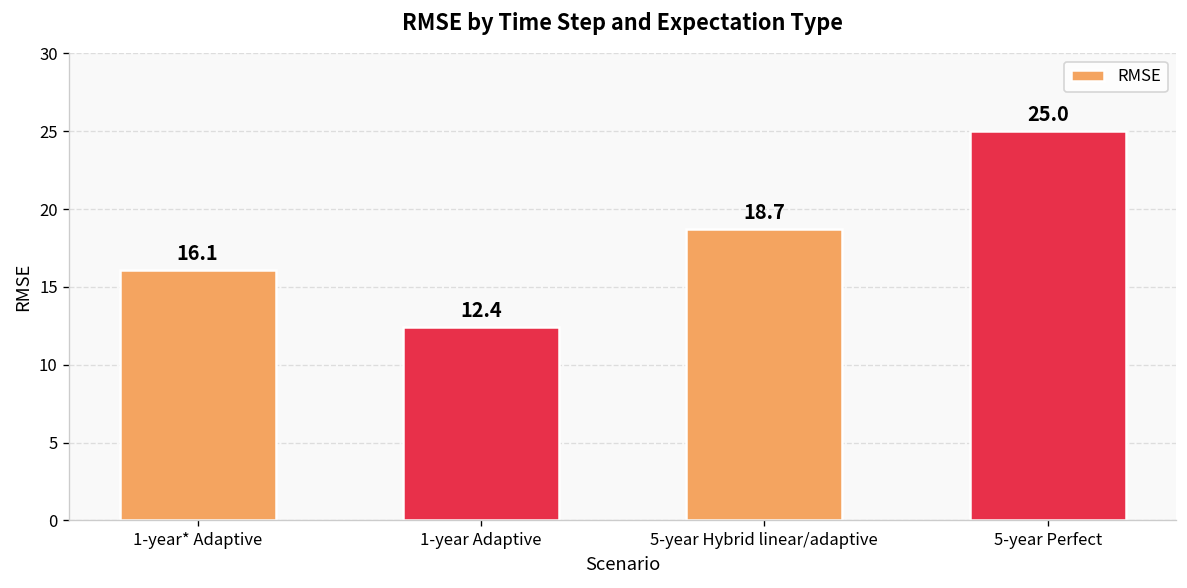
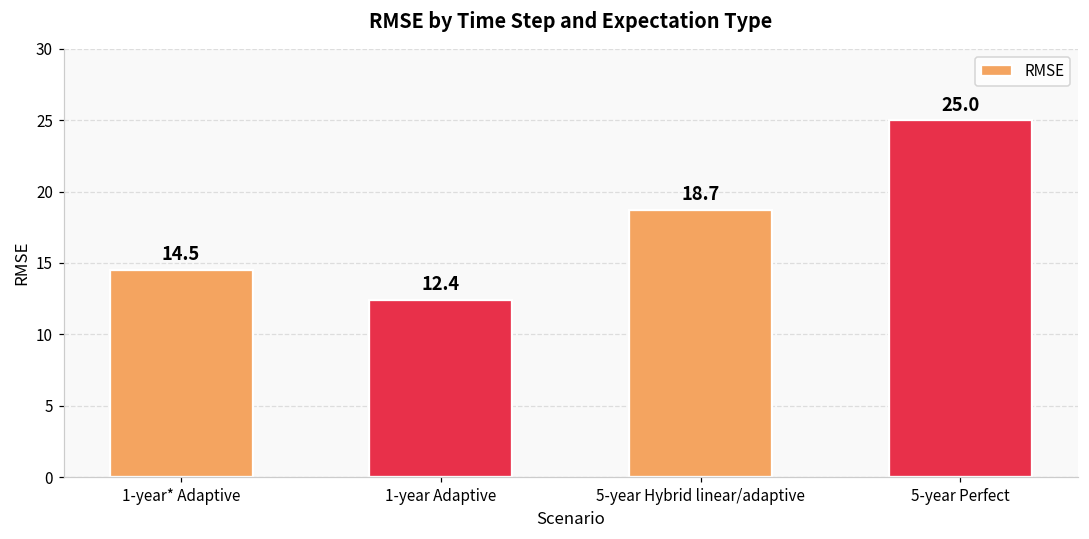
1-year* Adaptive: 16.1 -> 14.5
